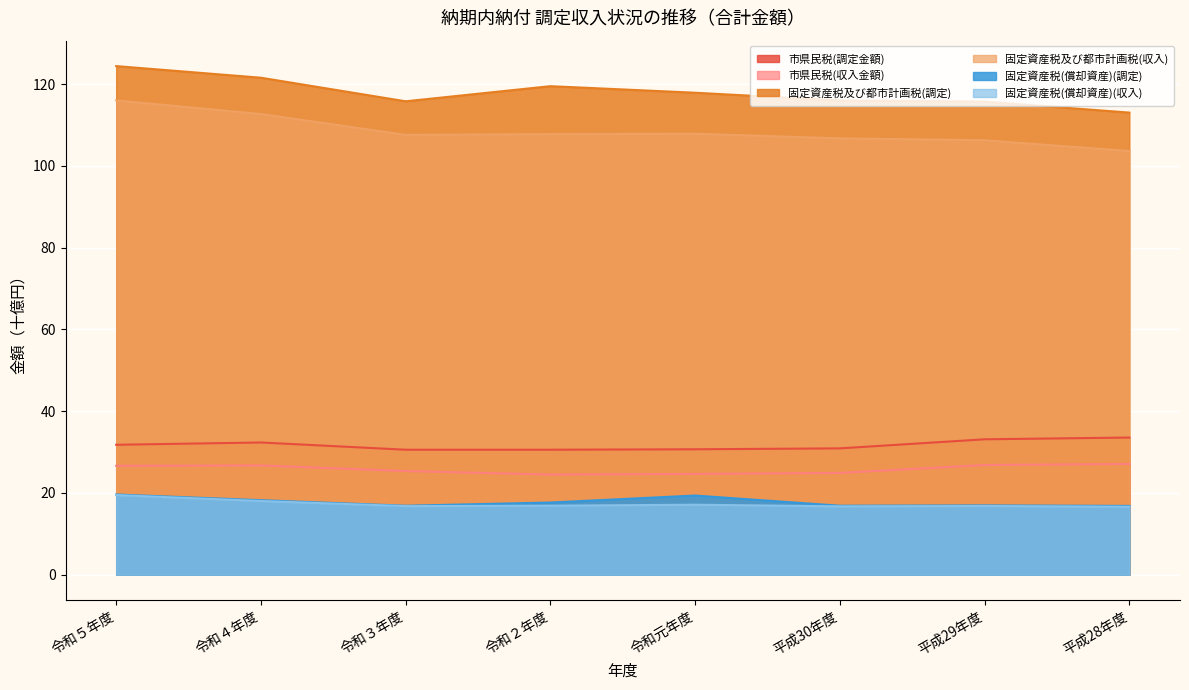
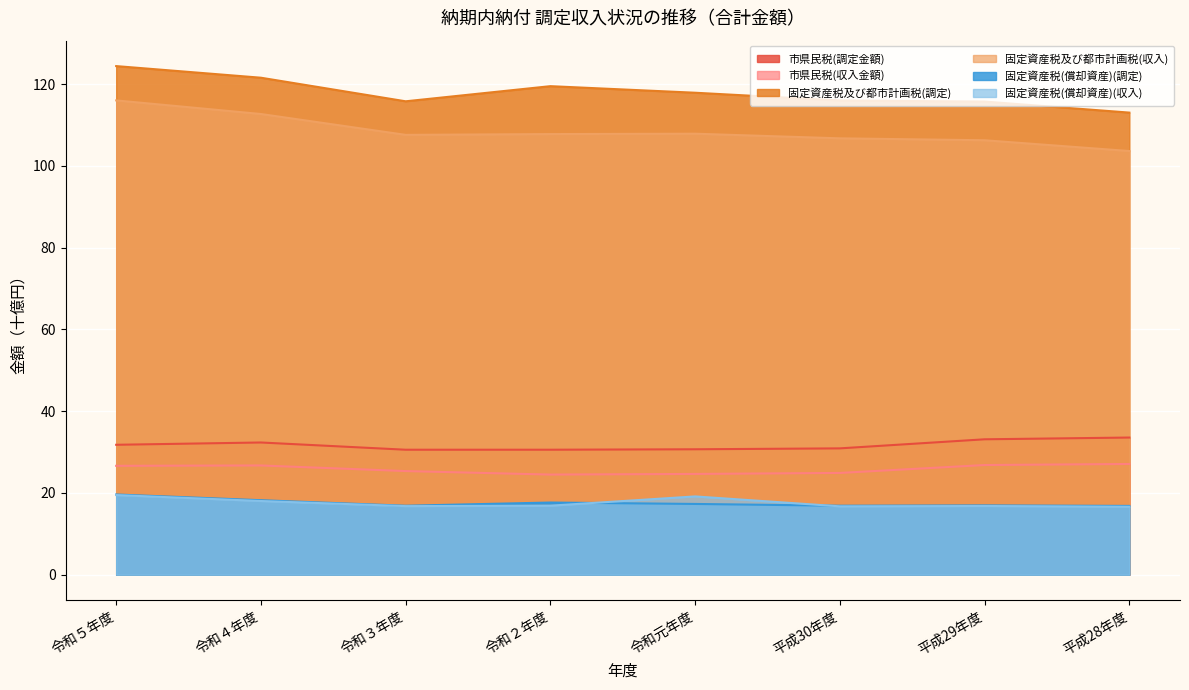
固定資産税(償却資産)(調定), 令和元年度: 19 -> 17
固定資産税(償却資産)(収入), 令和元年度: 17 -> 19
